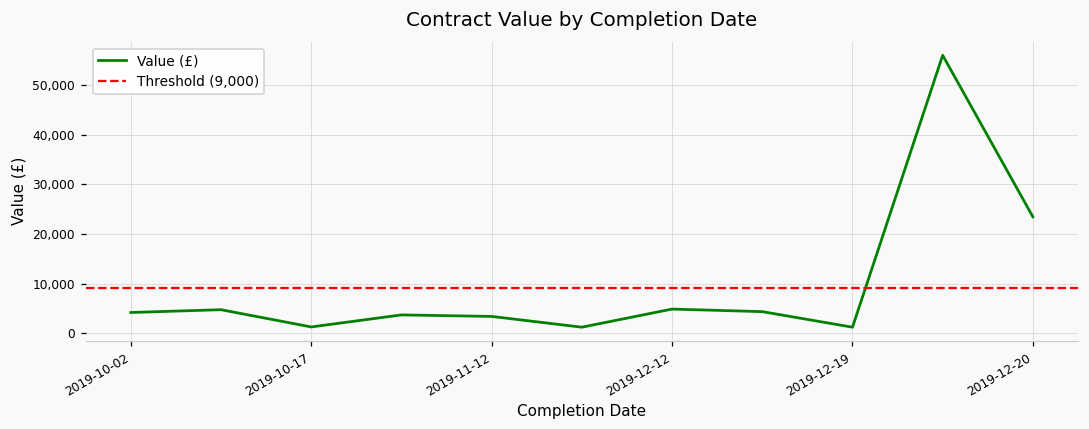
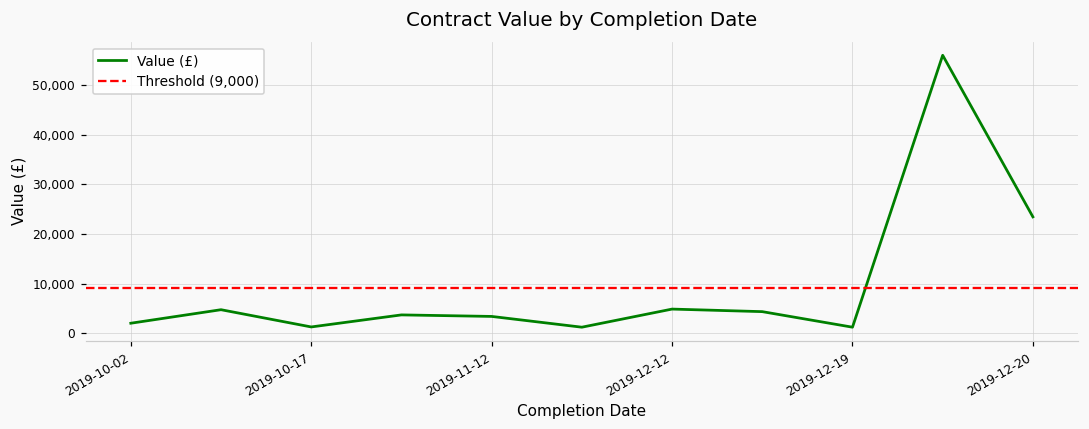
2019-10-02: 4,000 -> 2,000
